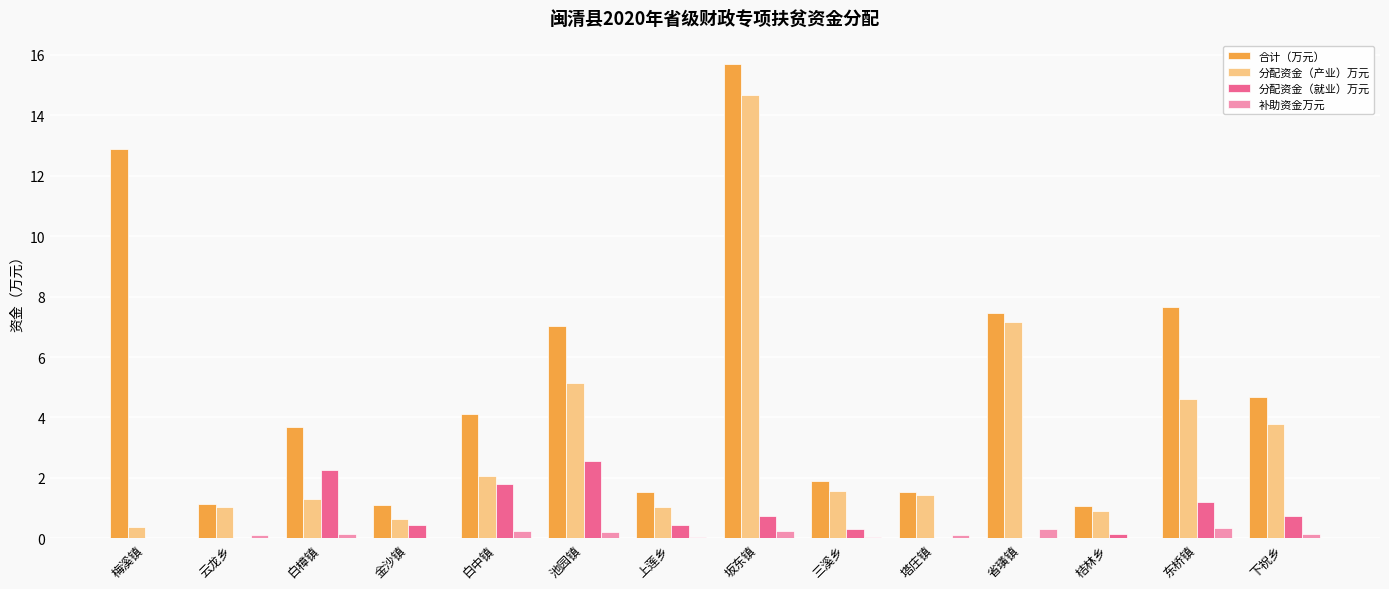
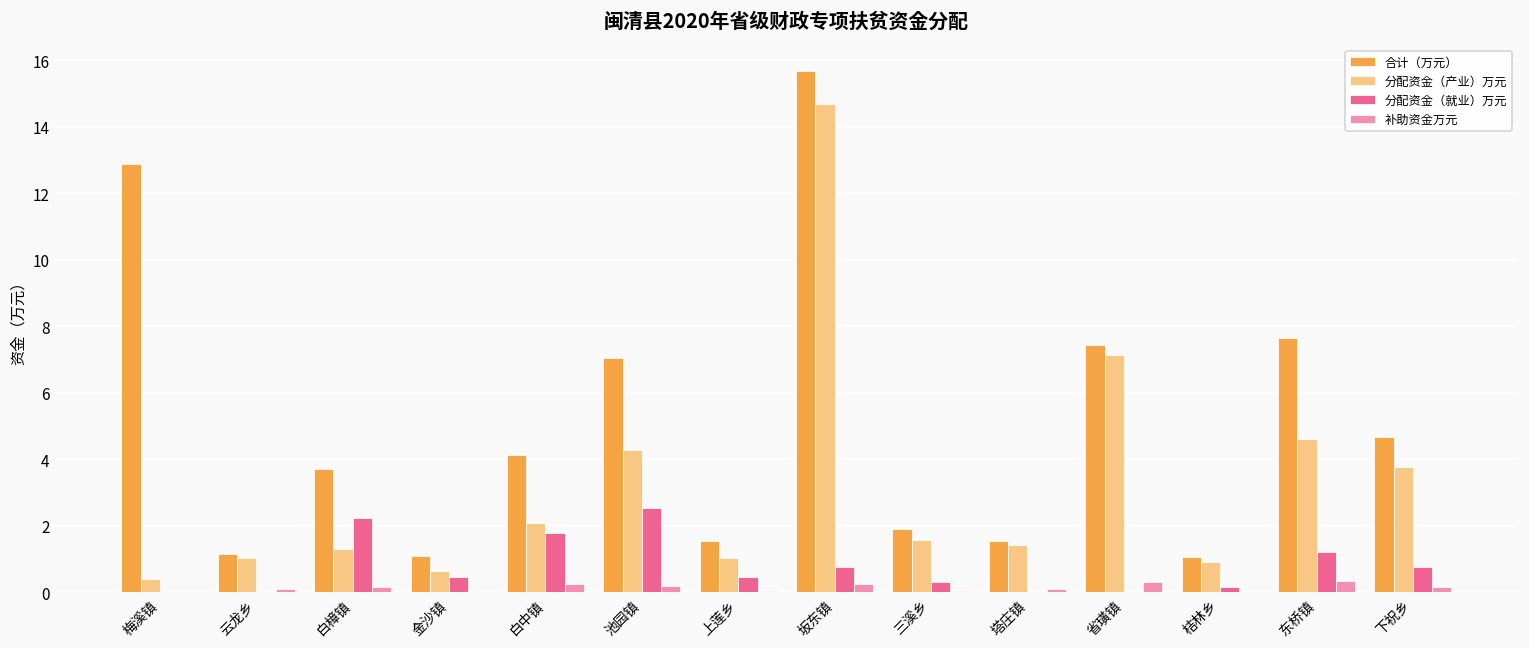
分配资金（产业）万元, 池园镇: 5.1 -> 4.3
